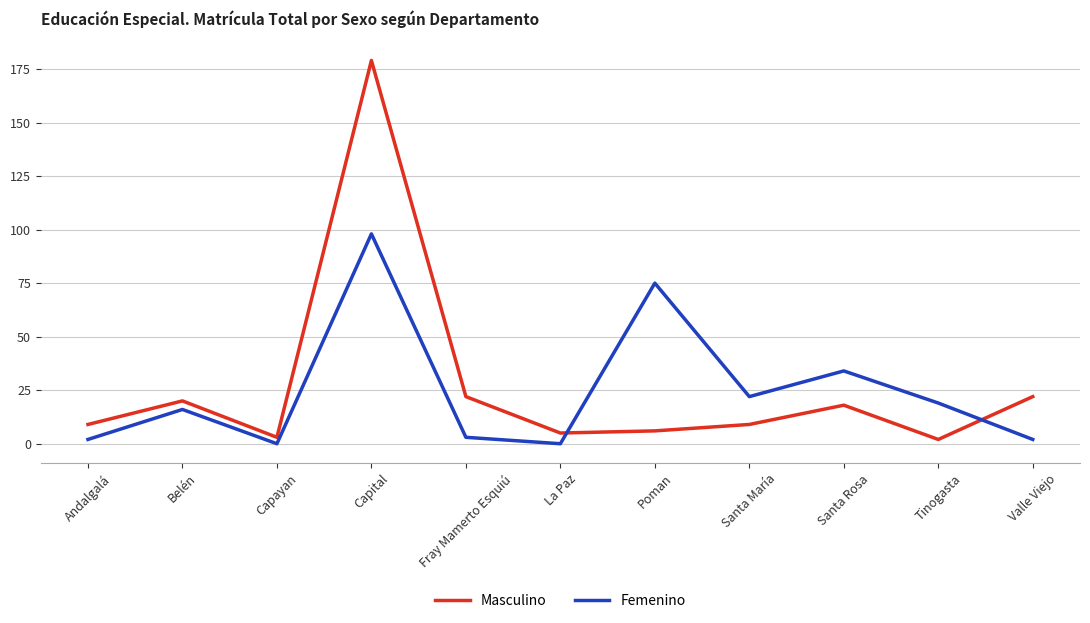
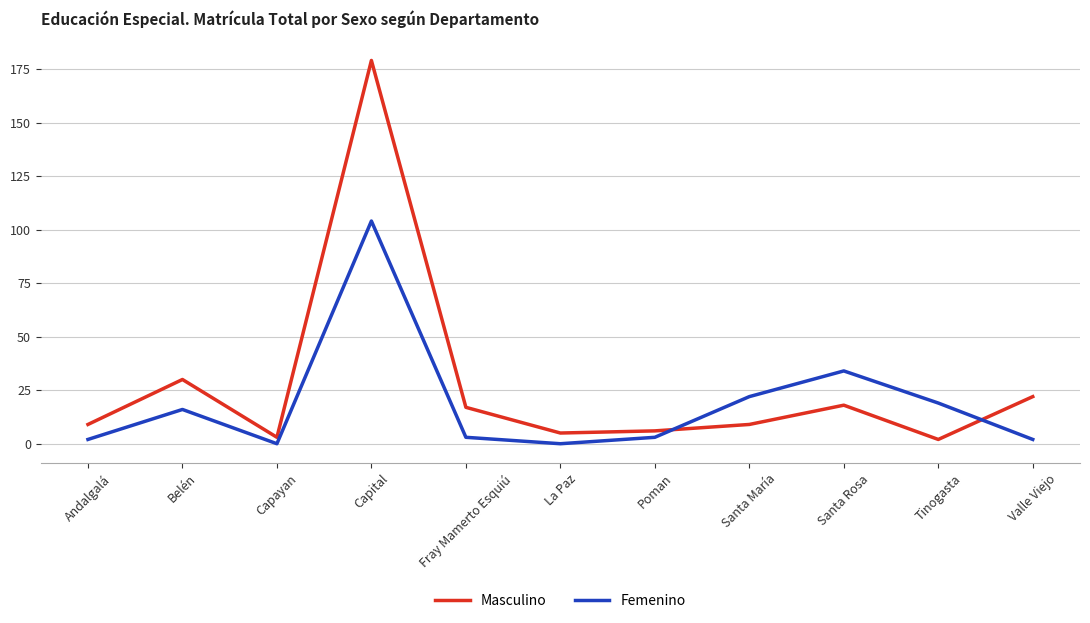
Masculino, Belén: 20 -> 30
Femenino, Capital: 98 -> 104
Masculino, Fray Mamerto Esquiú: 22 -> 17
Femenino, Poman: 75 -> 3
